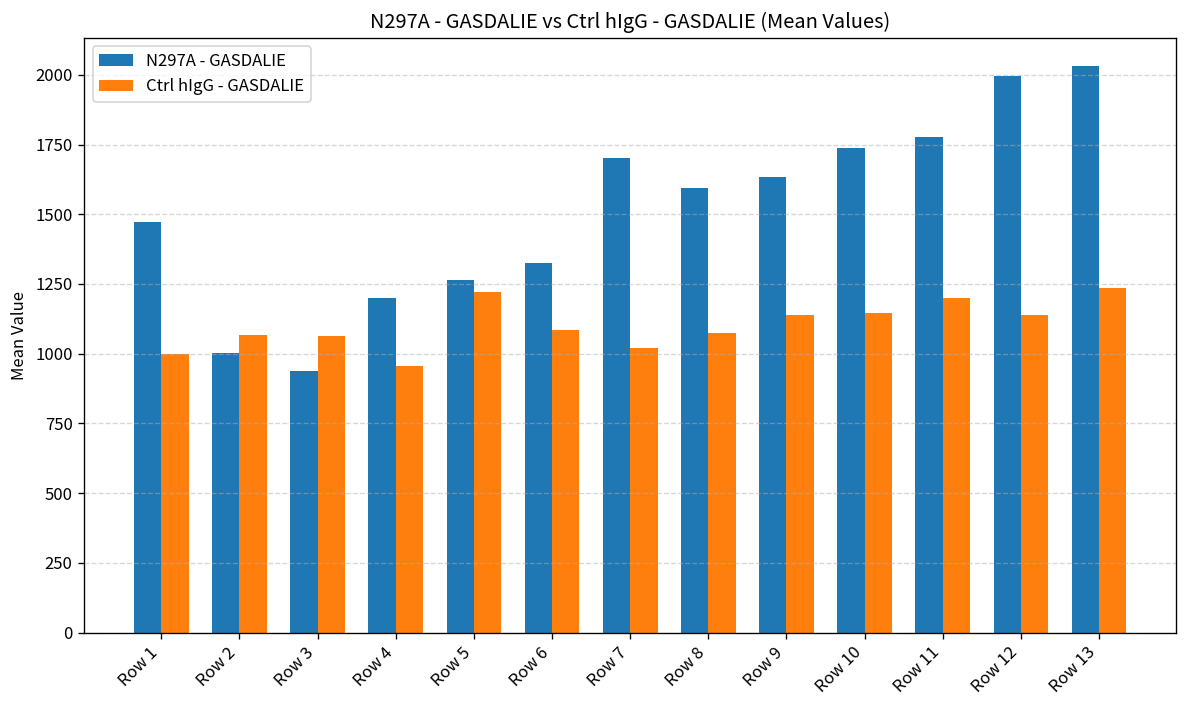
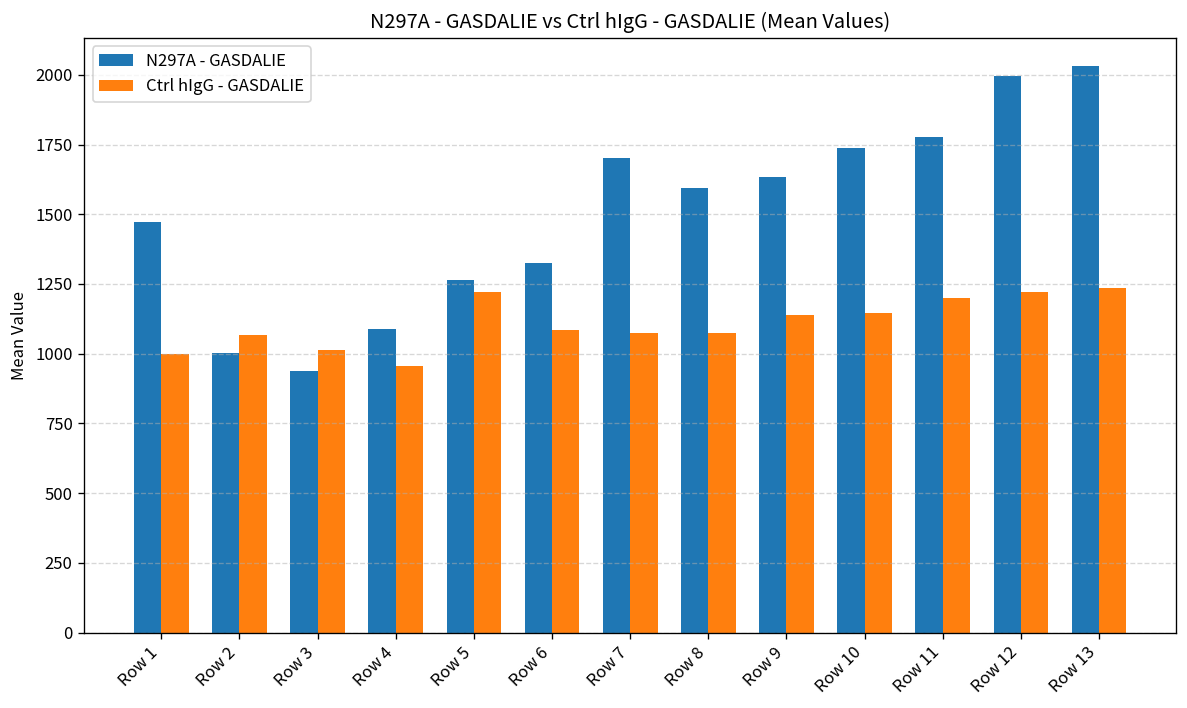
Ctrl hIgG - GASDALIE, Row 3: 1060 -> 1010
N297A - GASDALIE, Row 4: 1200 -> 1090
Ctrl hIgG - GASDALIE, Row 7: 1020 -> 1070
Ctrl hIgG - GASDALIE, Row 12: 1140 -> 1220
